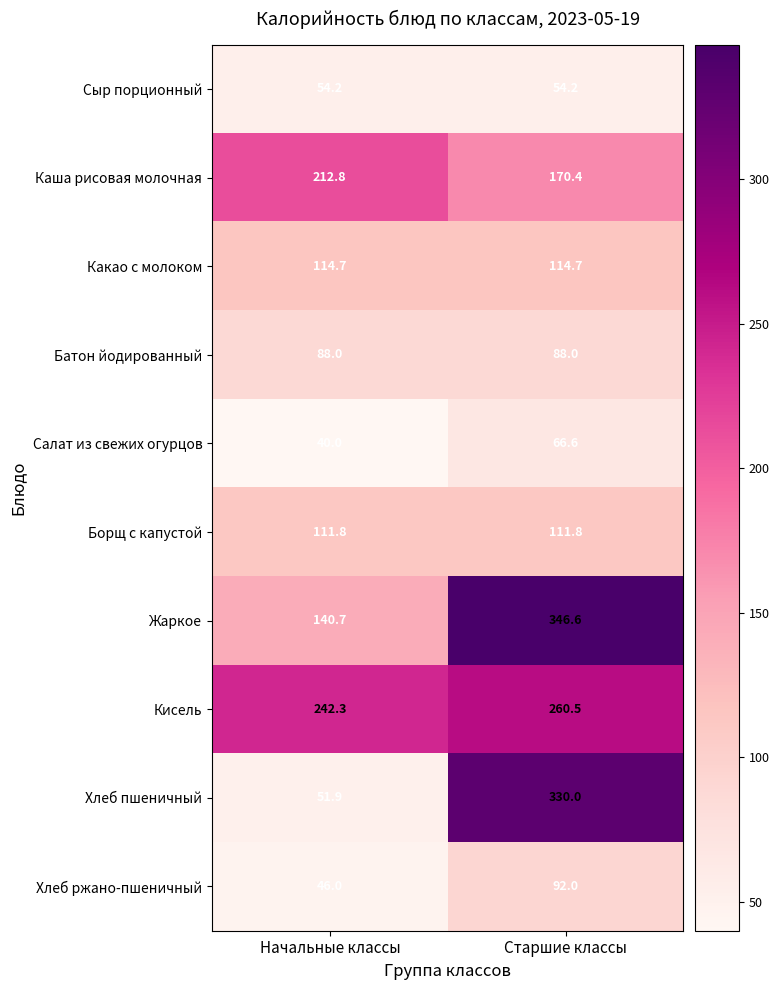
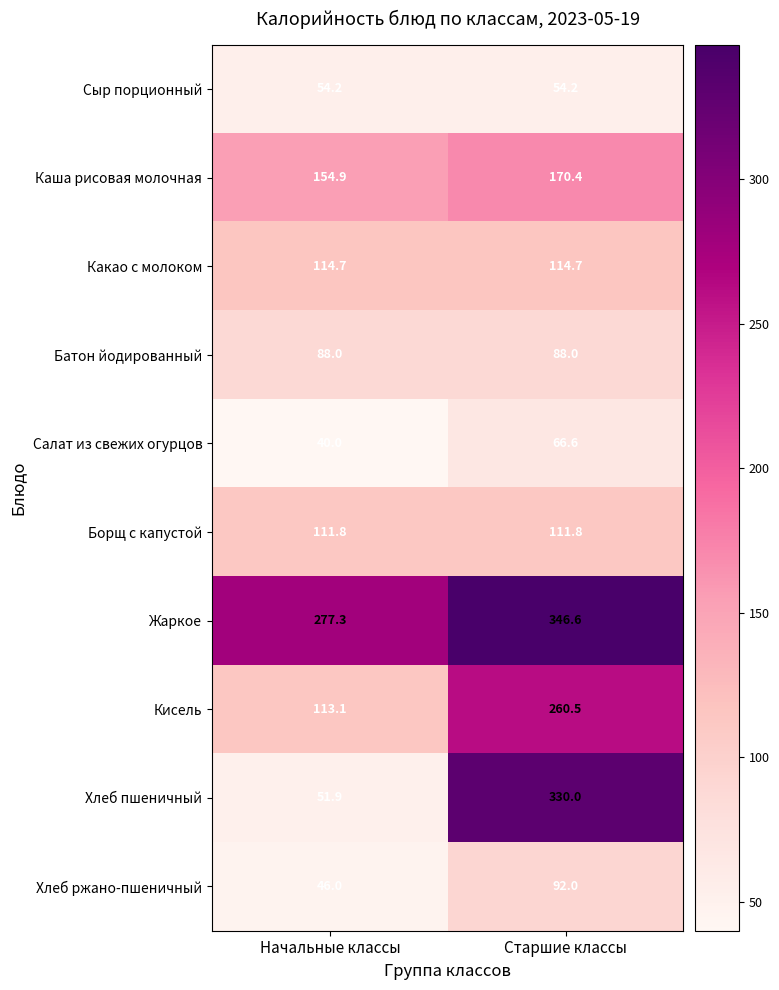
Каша рисовая молочная, Начальные классы: 212.8 -> 154.9
Жаркое, Начальные классы: 140.7 -> 277.3
Кисель, Начальные классы: 242.3 -> 113.1
